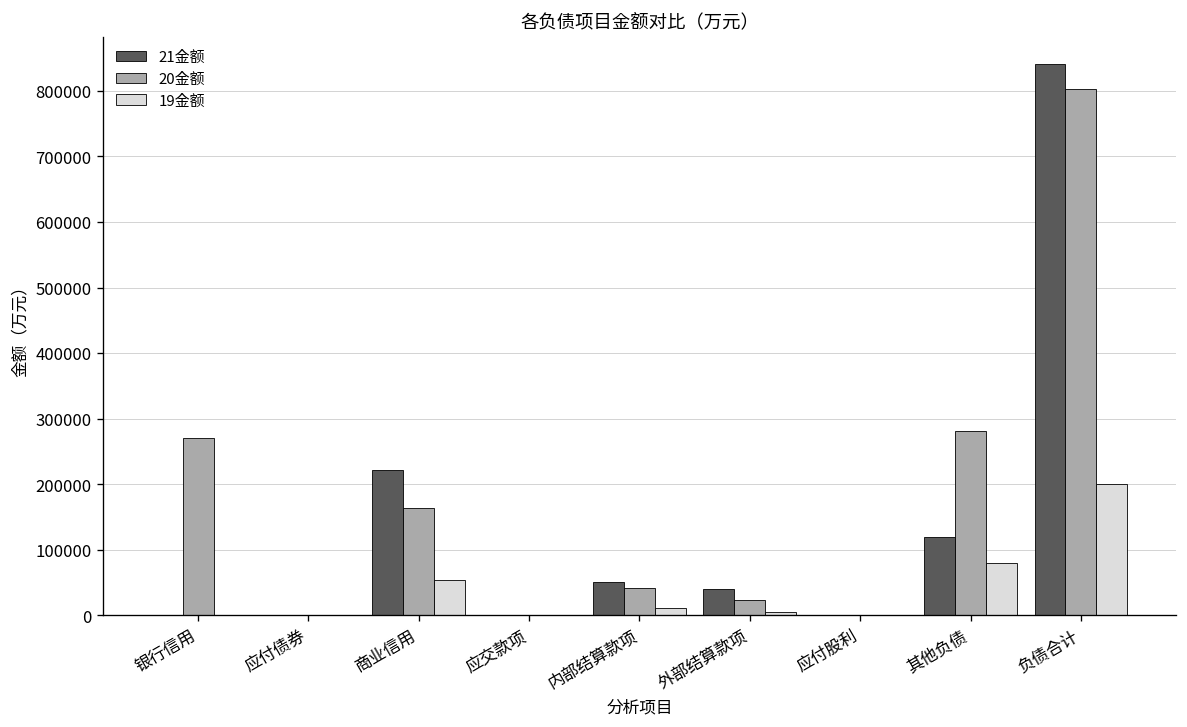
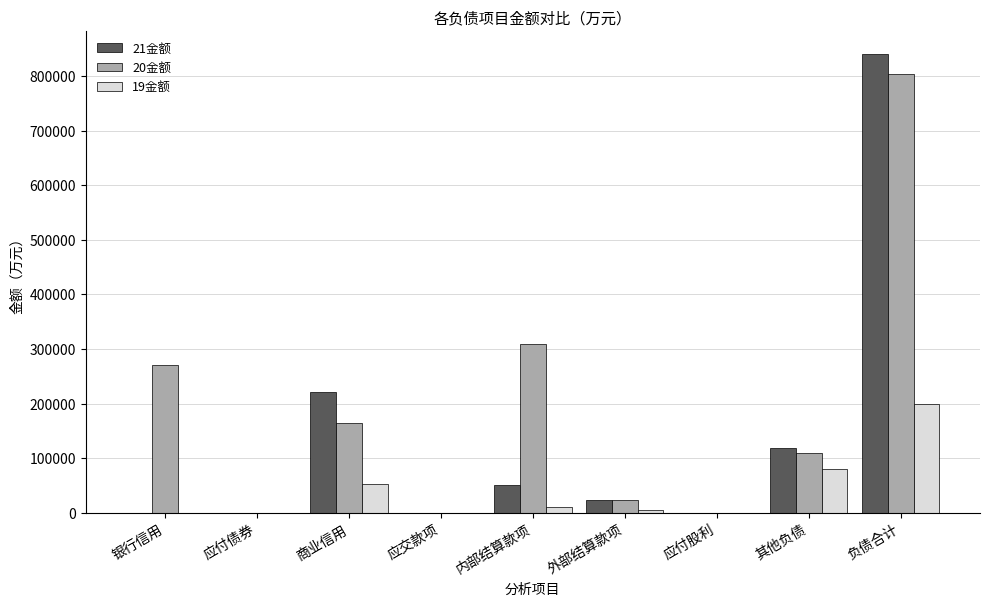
20金额, 内部结算款项: 40000 -> 310000
21金额, 外部结算款项: 40000 -> 20000
20金额, 其他负债: 280000 -> 110000
